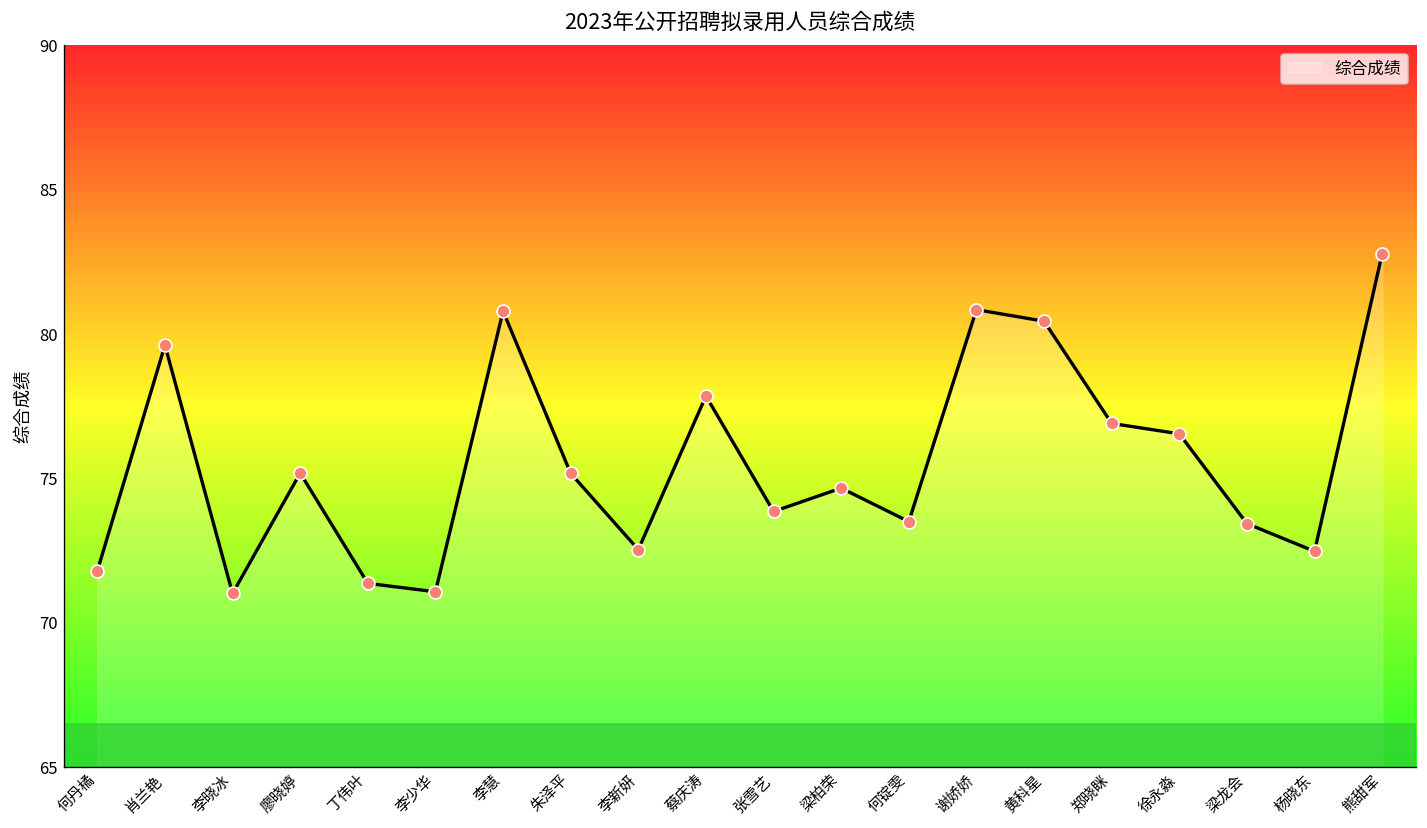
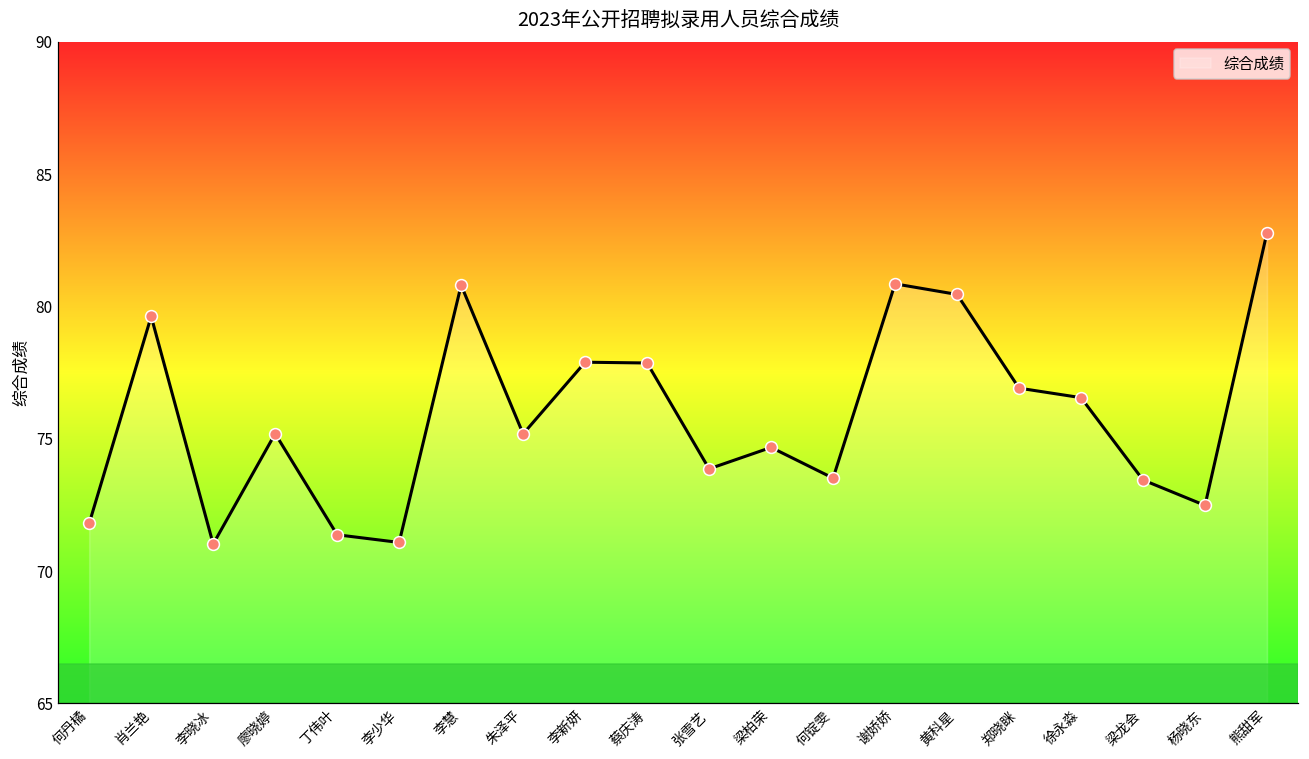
李新妍: 72.5 -> 77.9
